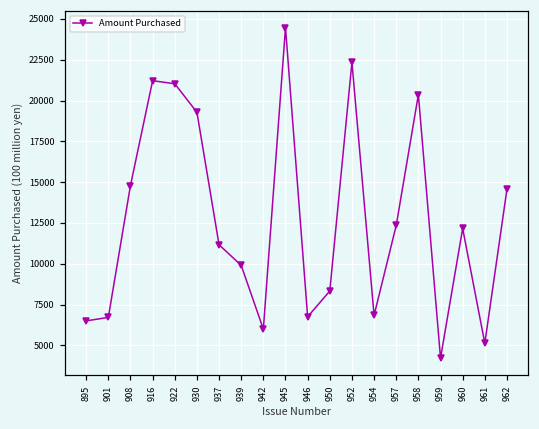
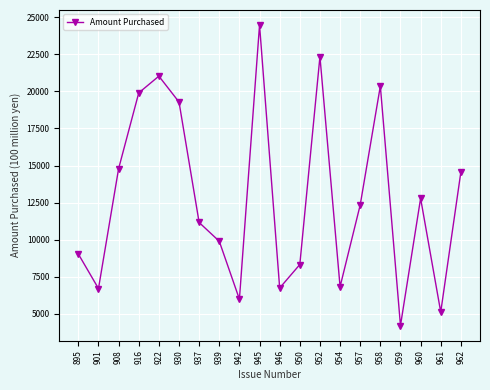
895: 6500 -> 9000
916: 21200 -> 19900
960: 12200 -> 12800
